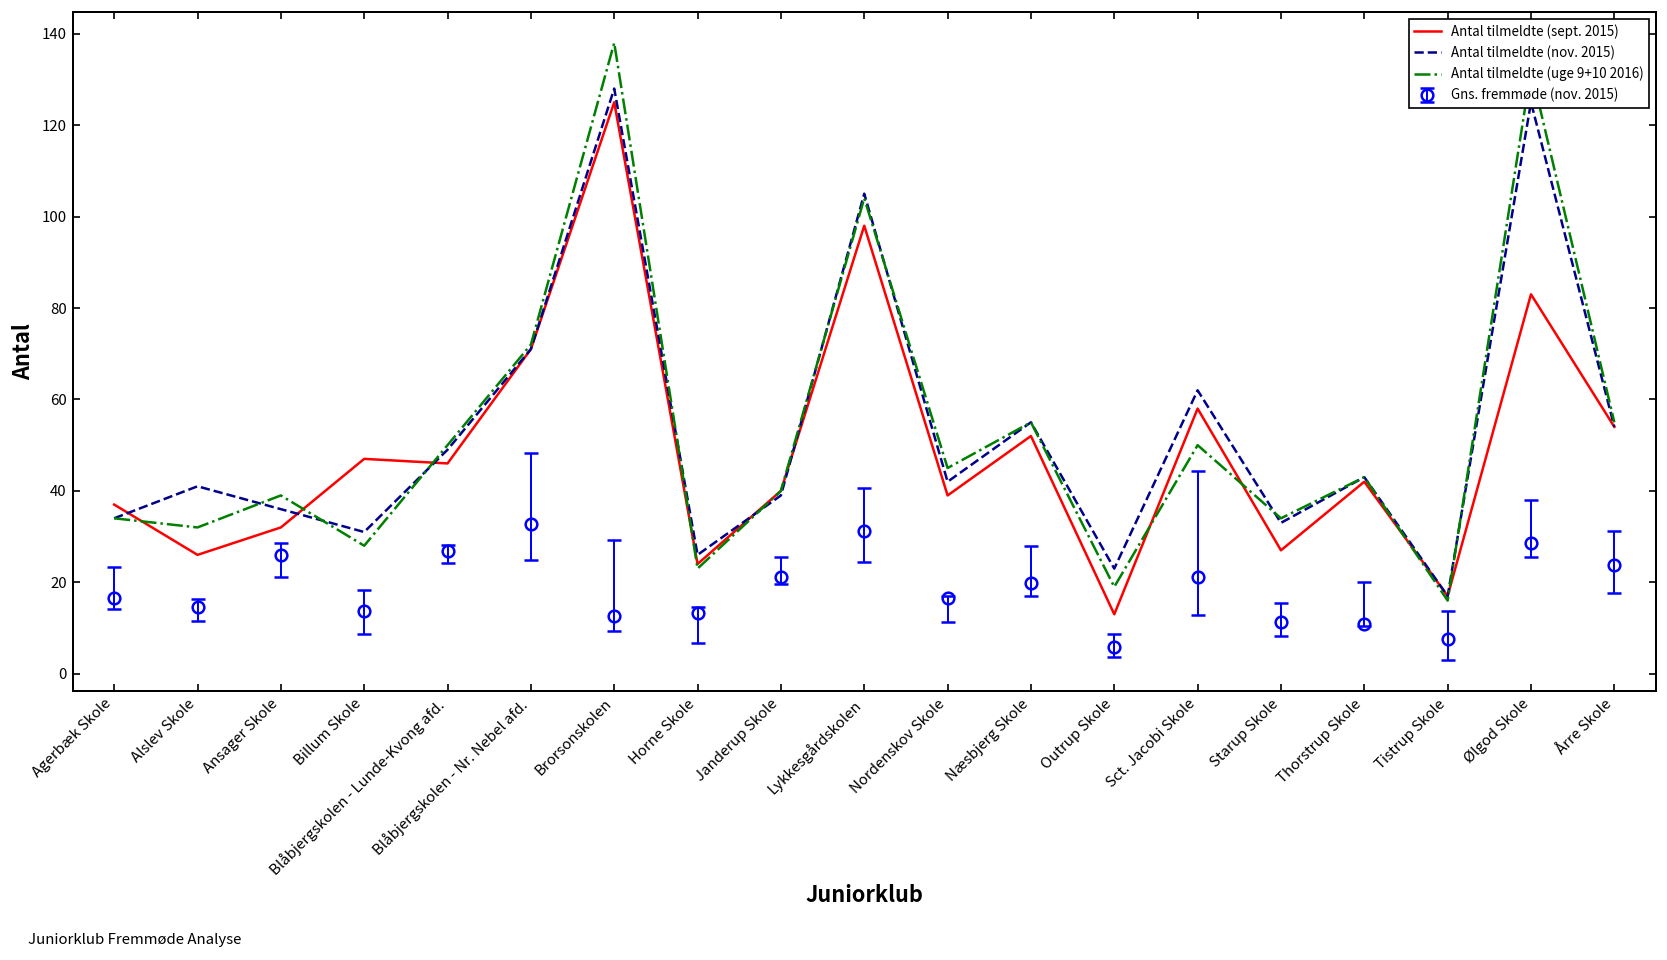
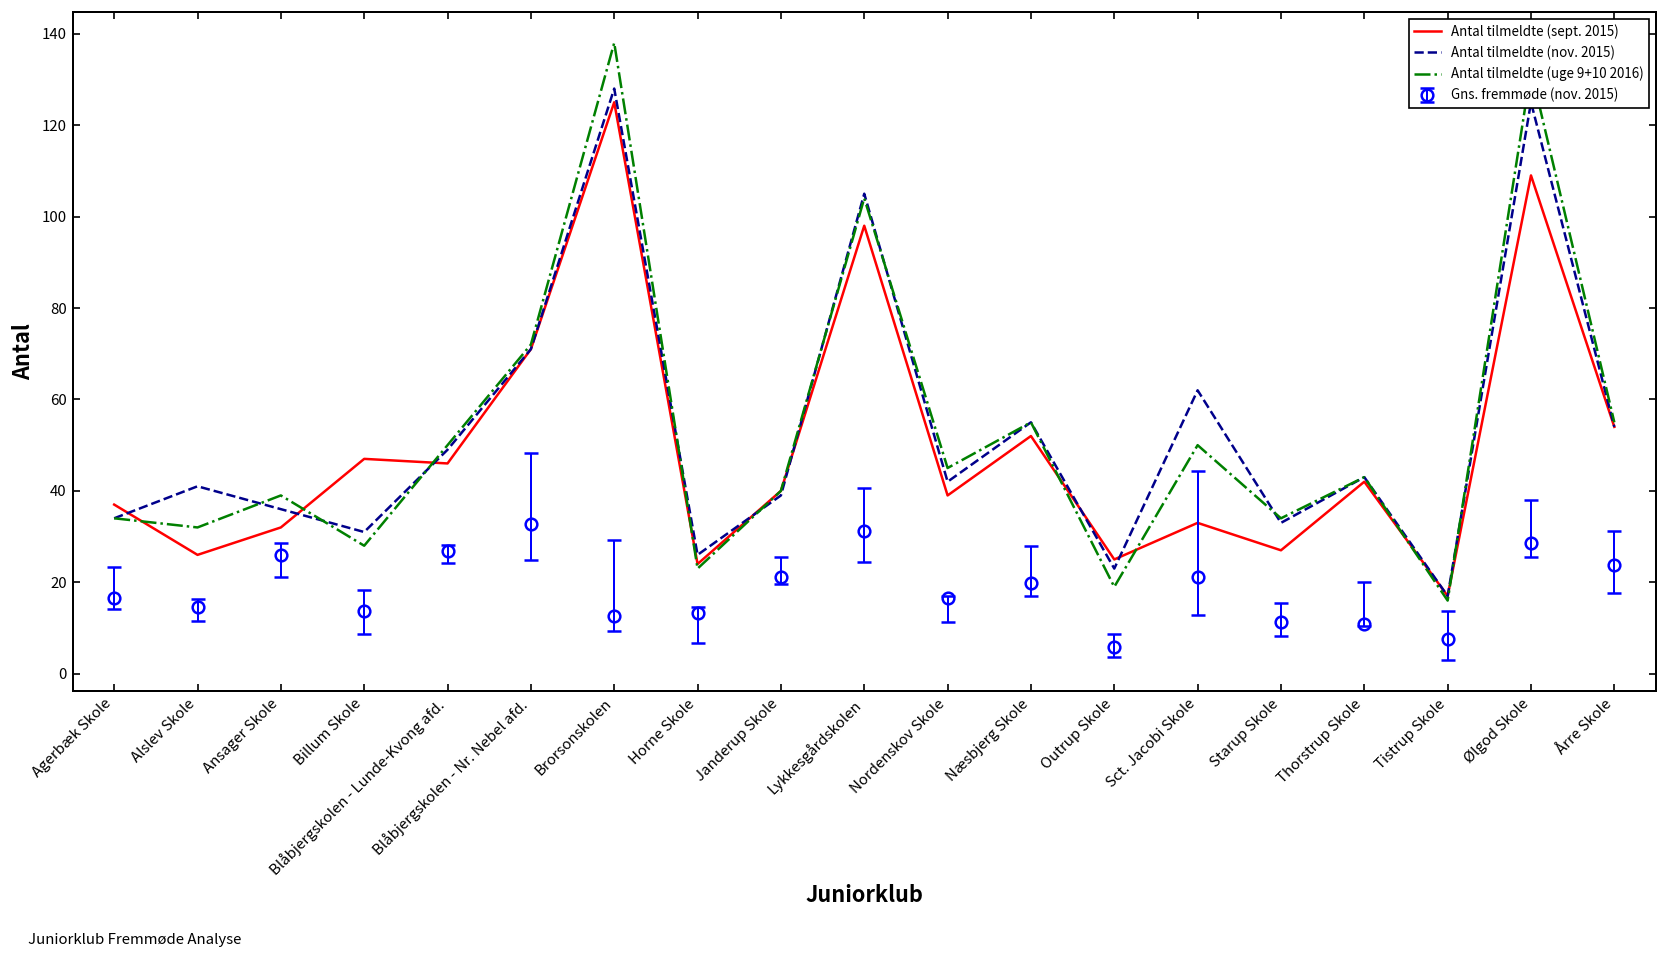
Antal tilmeldte (sept. 2015), Outrup Skole: 13 -> 25
Antal tilmeldte (sept. 2015), Sct. Jacobi Skole: 58 -> 33
Antal tilmeldte (sept. 2015), Ølgod Skole: 83 -> 109
